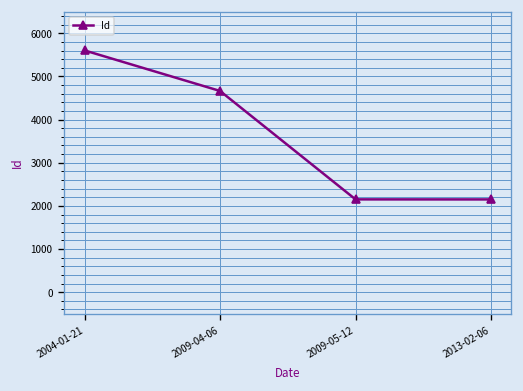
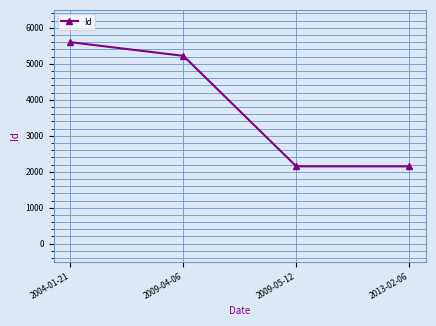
2009-04-06: 4700 -> 5200
